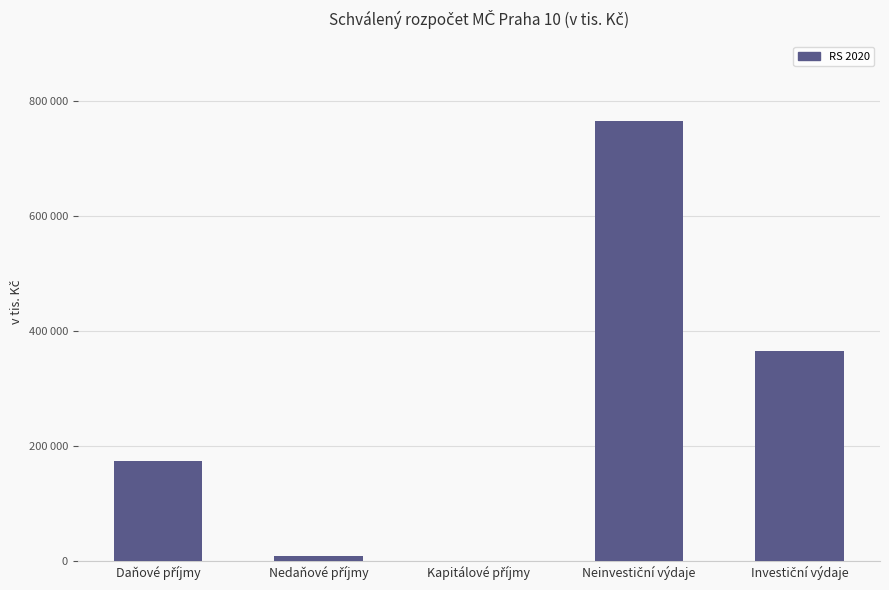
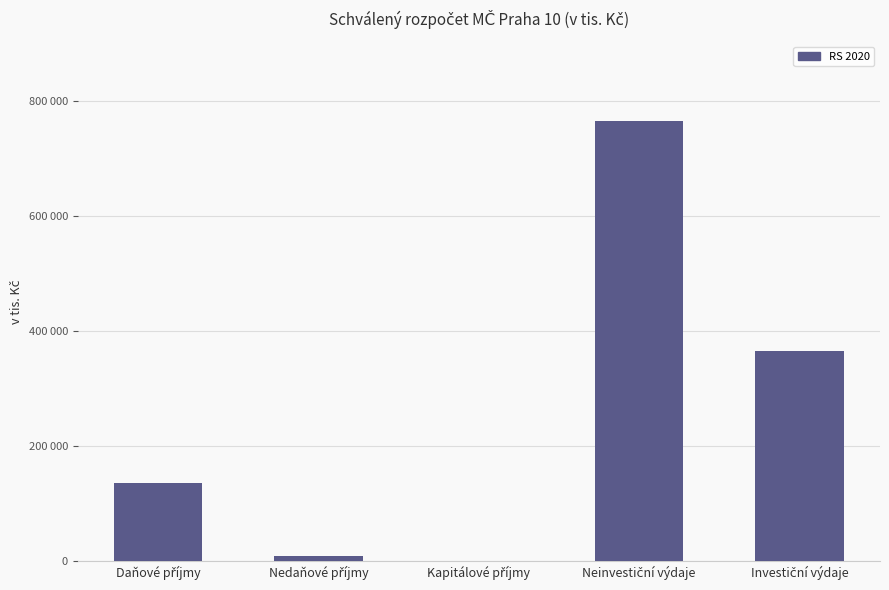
Daňové příjmy: 170000 -> 140000
